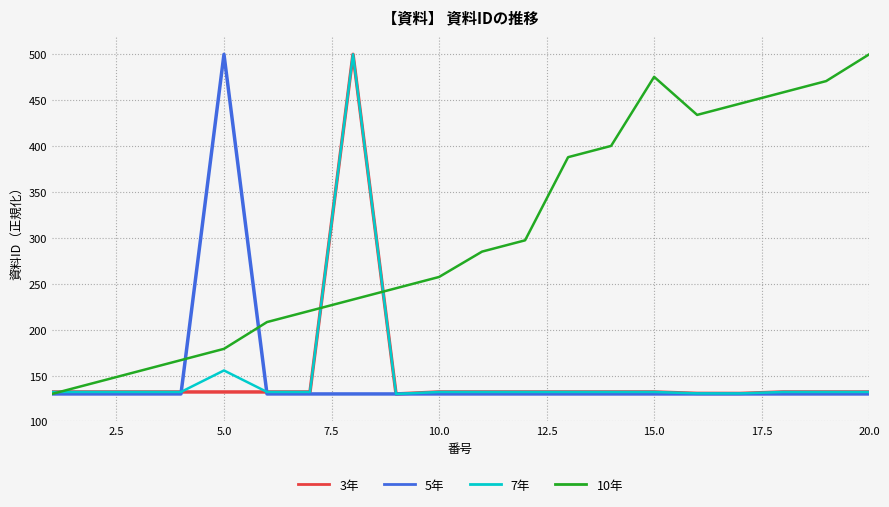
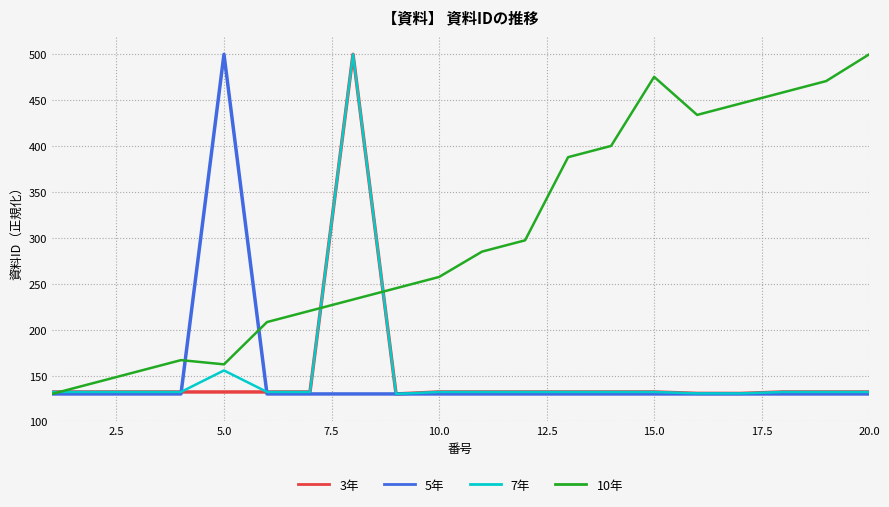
10年, 5.0: 180 -> 160
